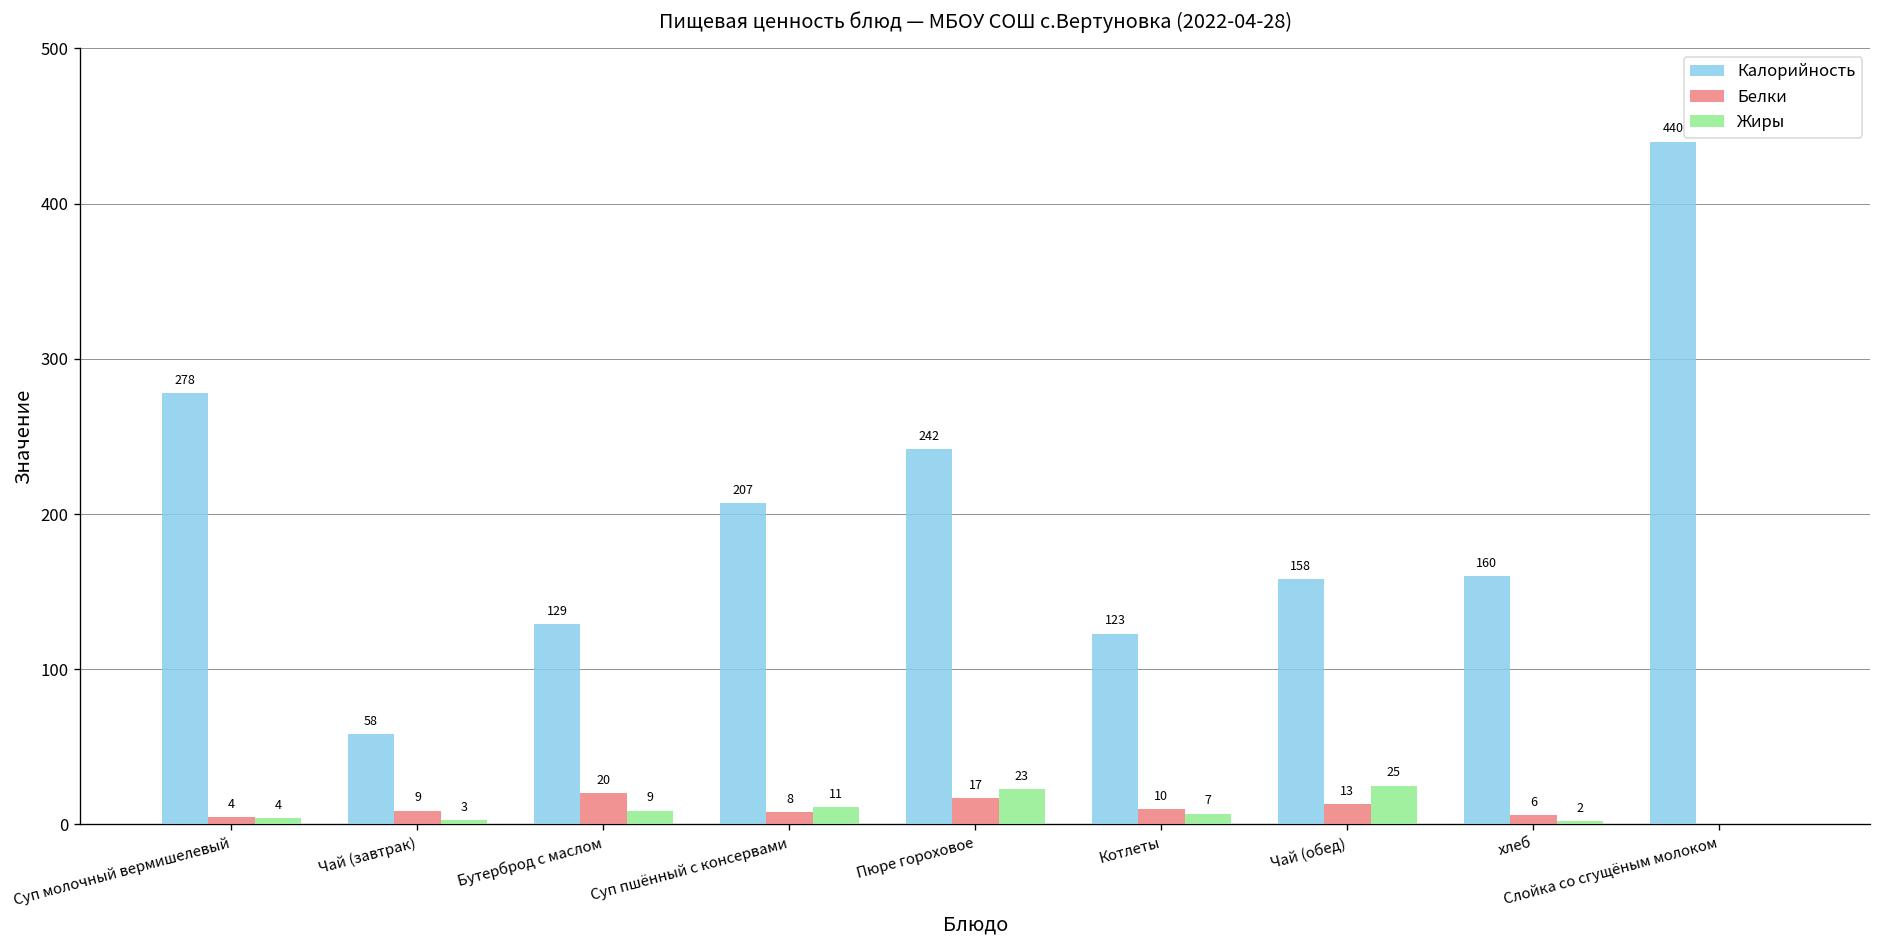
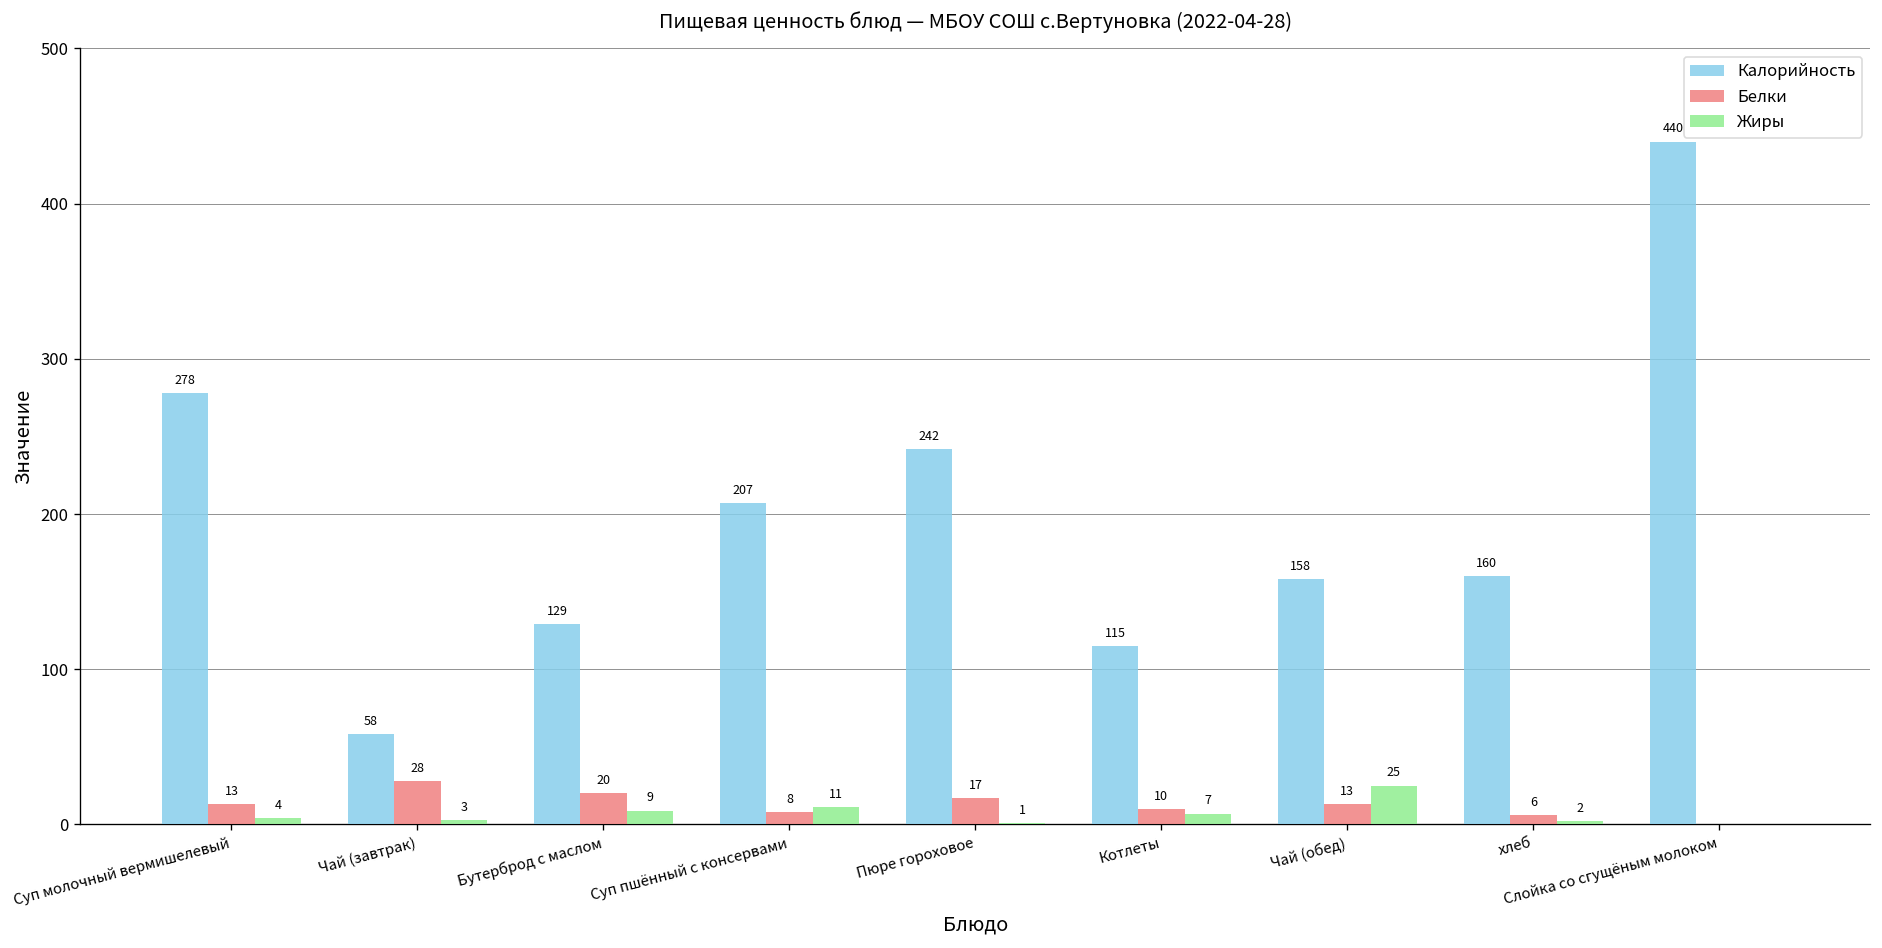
Белки, Суп молочный вермишелевый: 4 -> 13
Белки, Чай (завтрак): 9 -> 28
Жиры, Пюре гороховое: 23 -> 1
Калорийность, Котлеты: 123 -> 115
